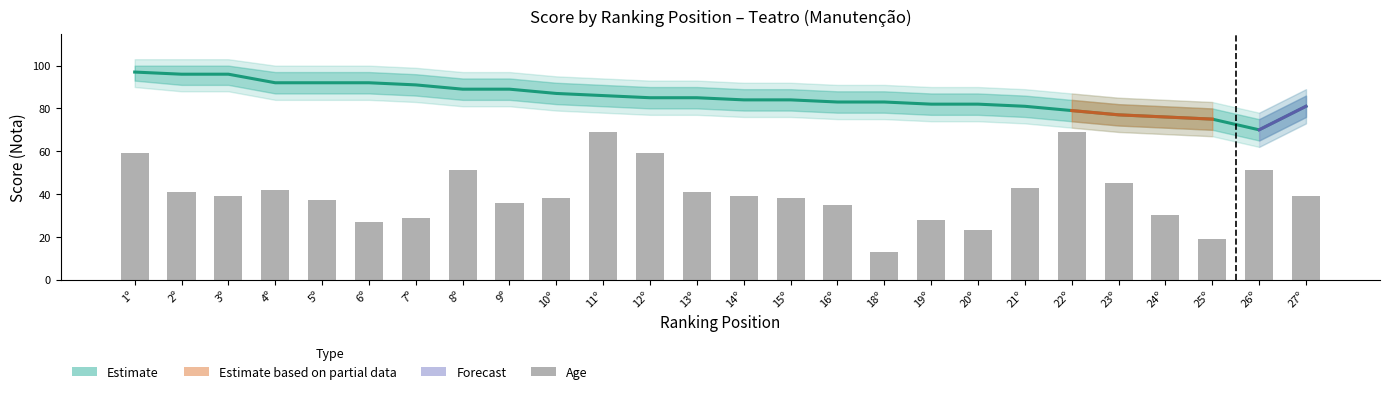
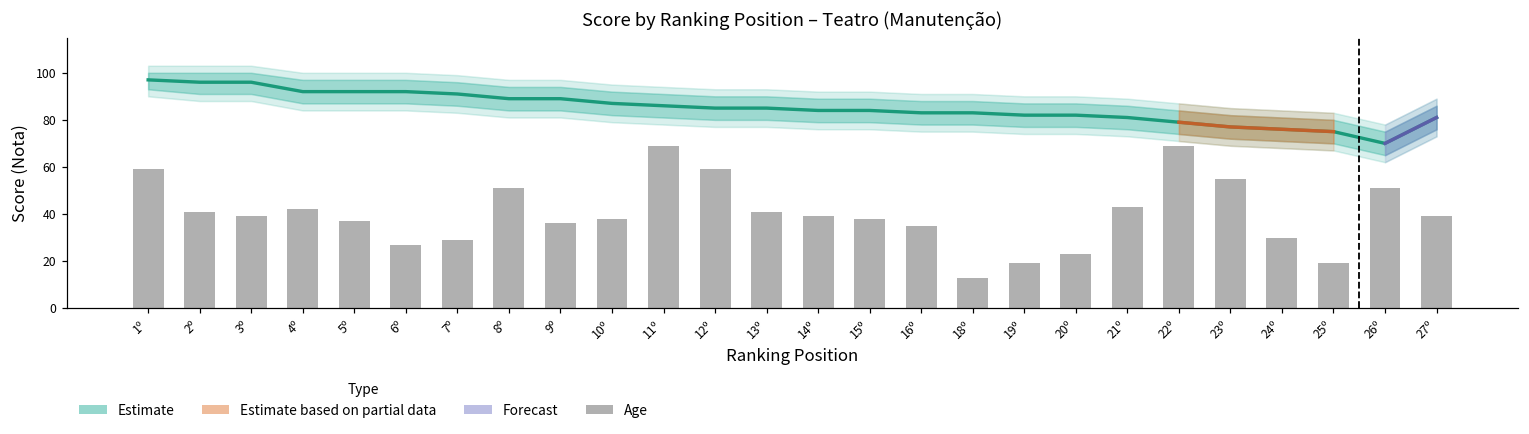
Age, 19º: 28 -> 19
Age, 23º: 45 -> 55
